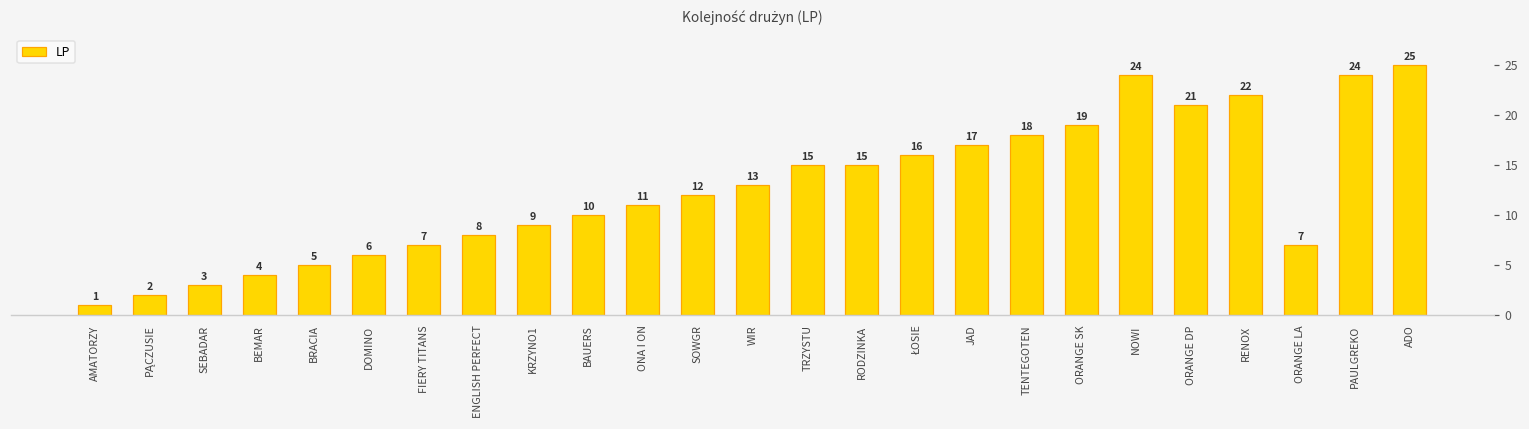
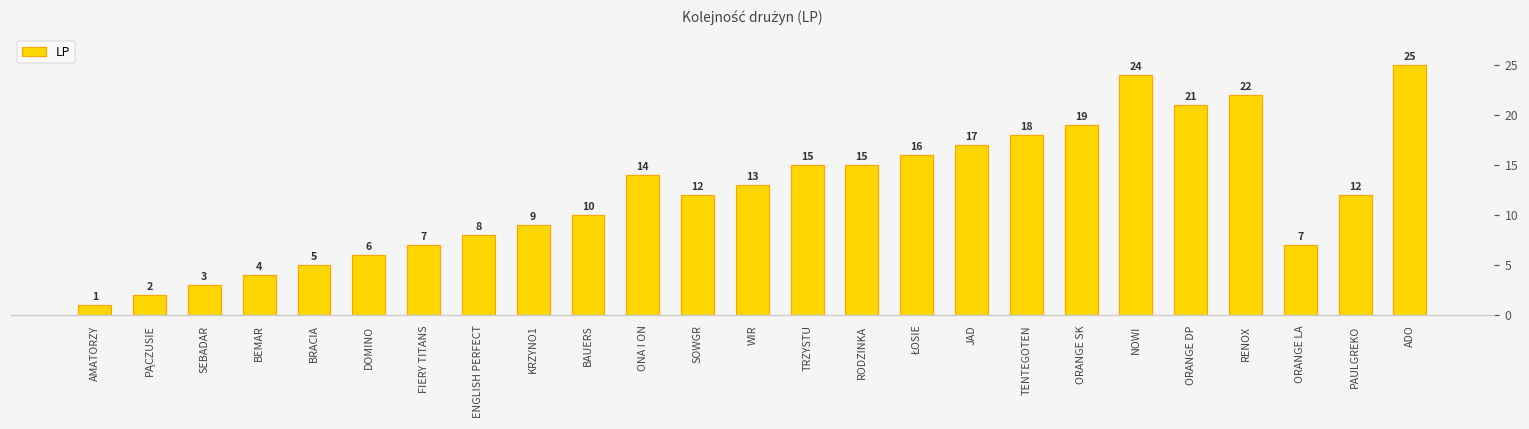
ONA I ON: 11 -> 14
PAULGREKO: 24 -> 12
